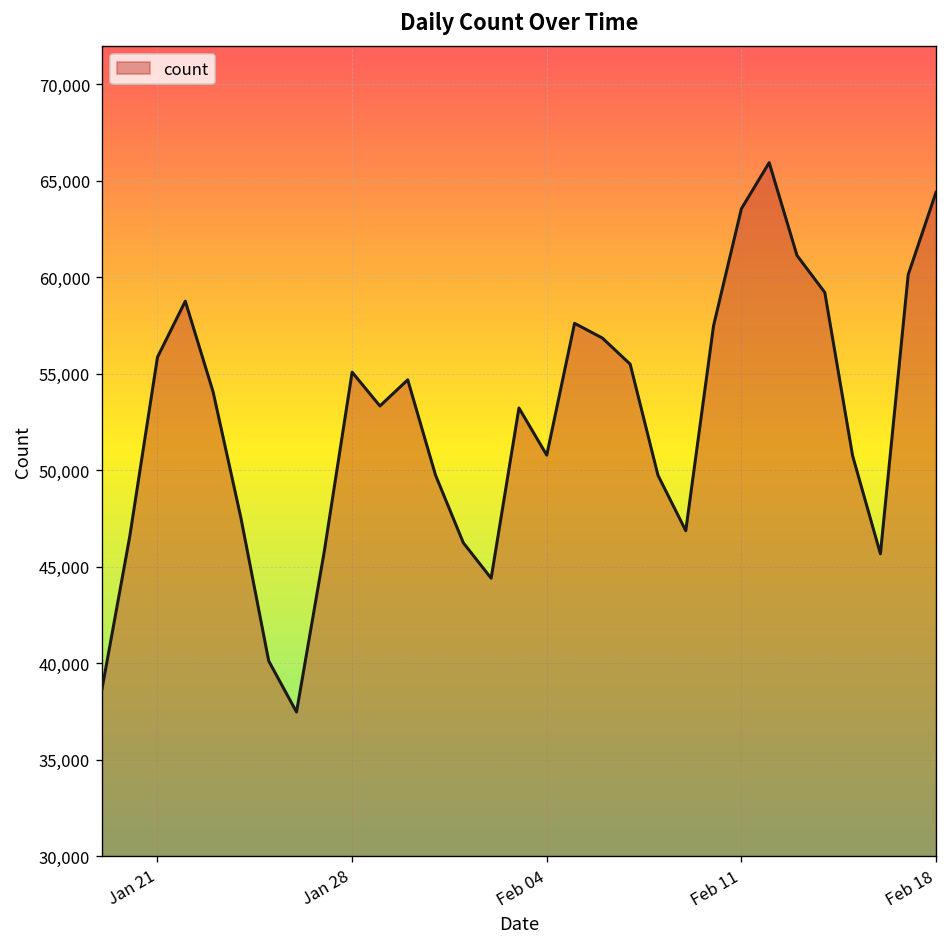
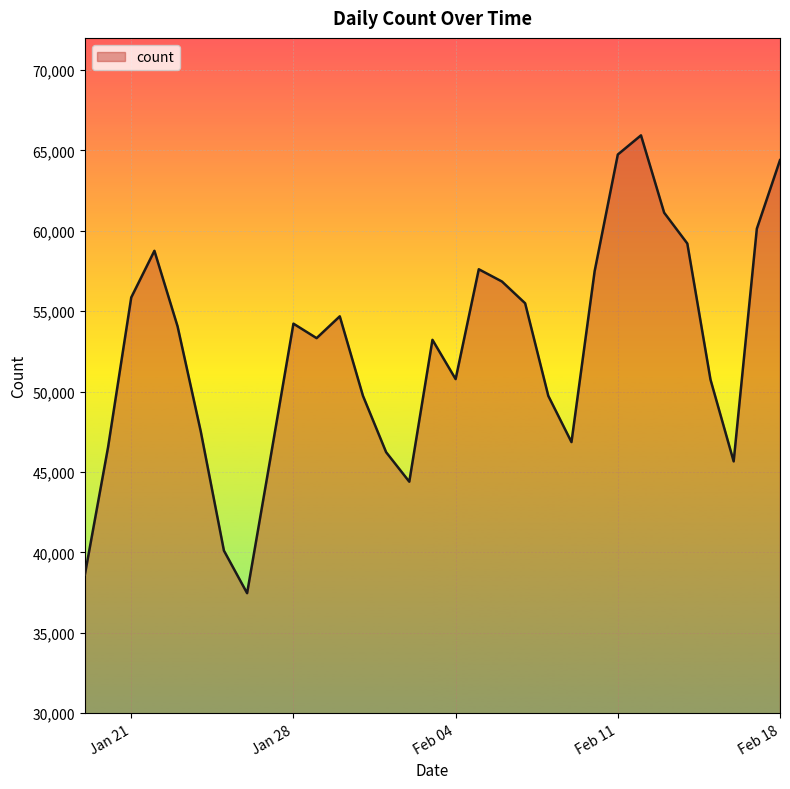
Jan 28: 55,100 -> 54,200
Feb 11: 63,500 -> 64,700
